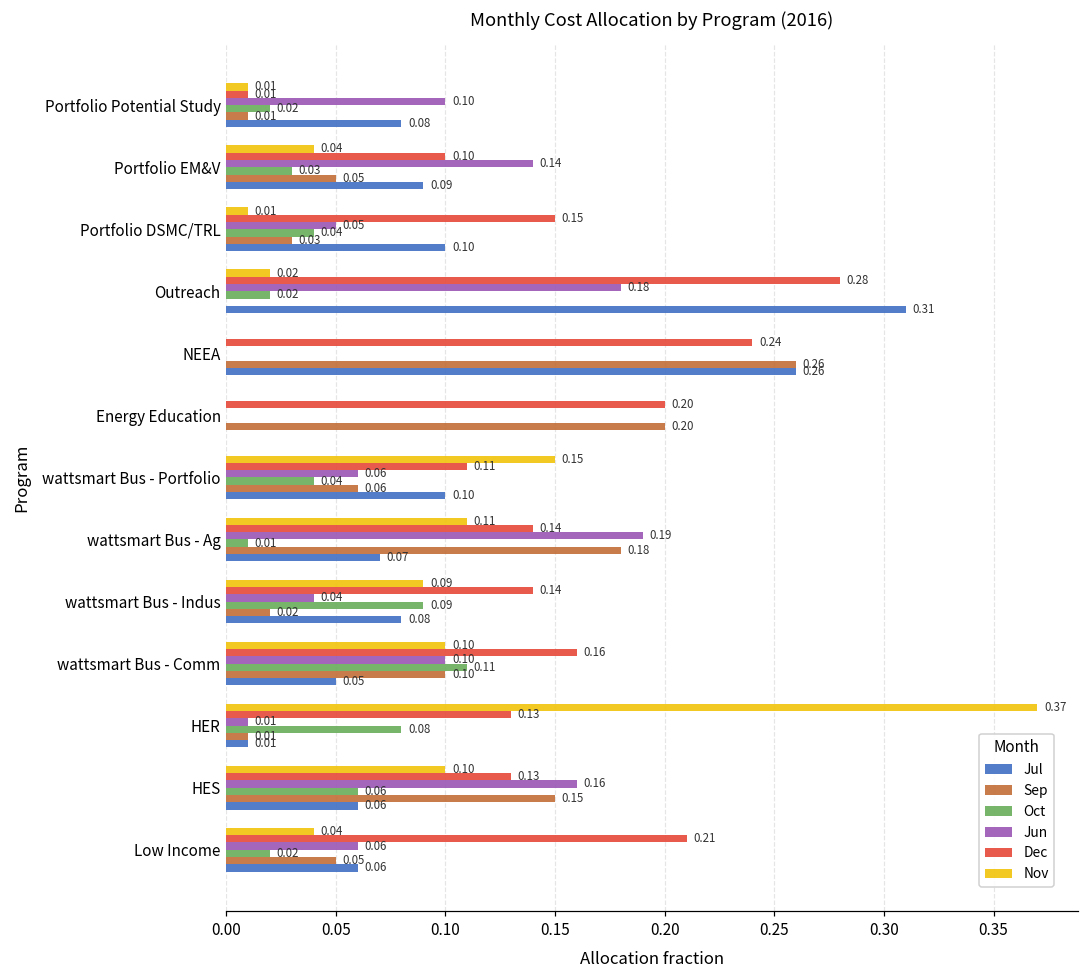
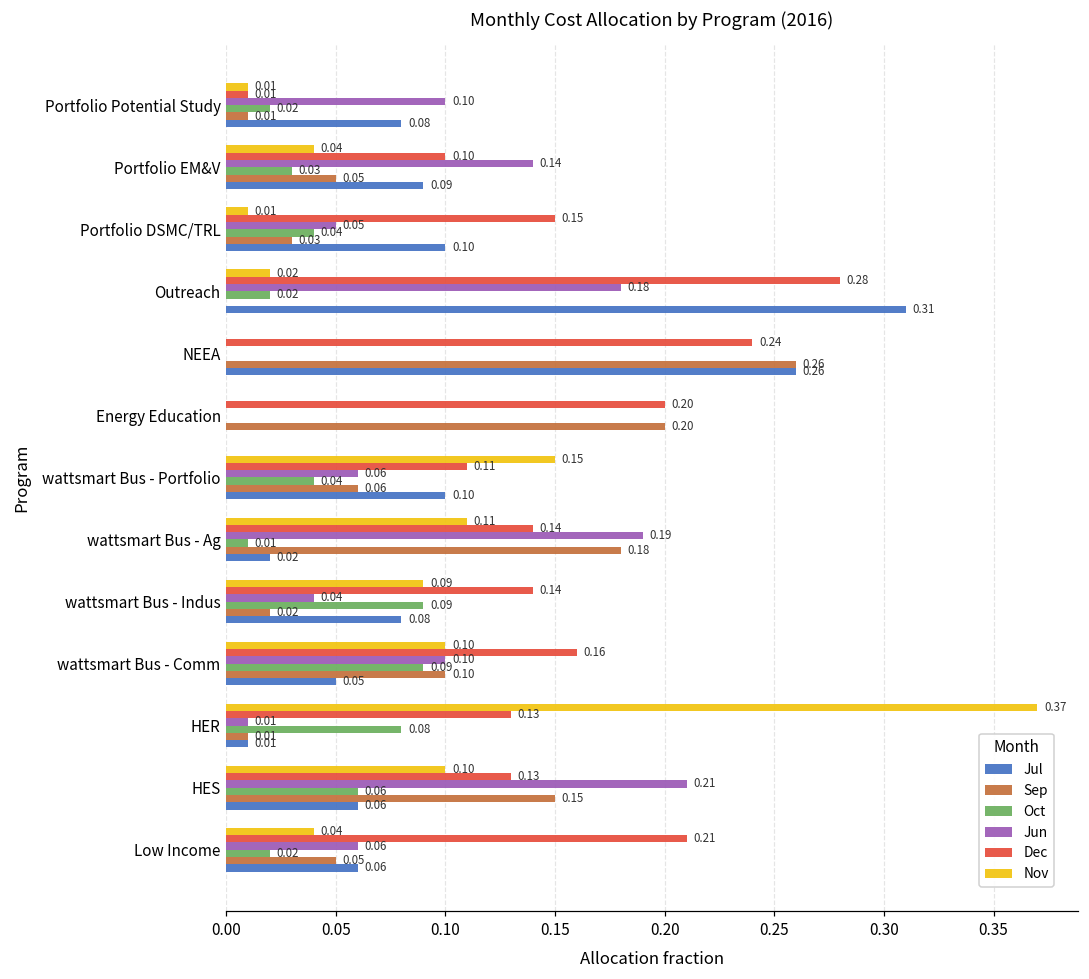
Jul, wattsmart Bus - Ag: 0.07 -> 0.02
Oct, wattsmart Bus - Comm: 0.11 -> 0.09
Jun, HES: 0.16 -> 0.21
